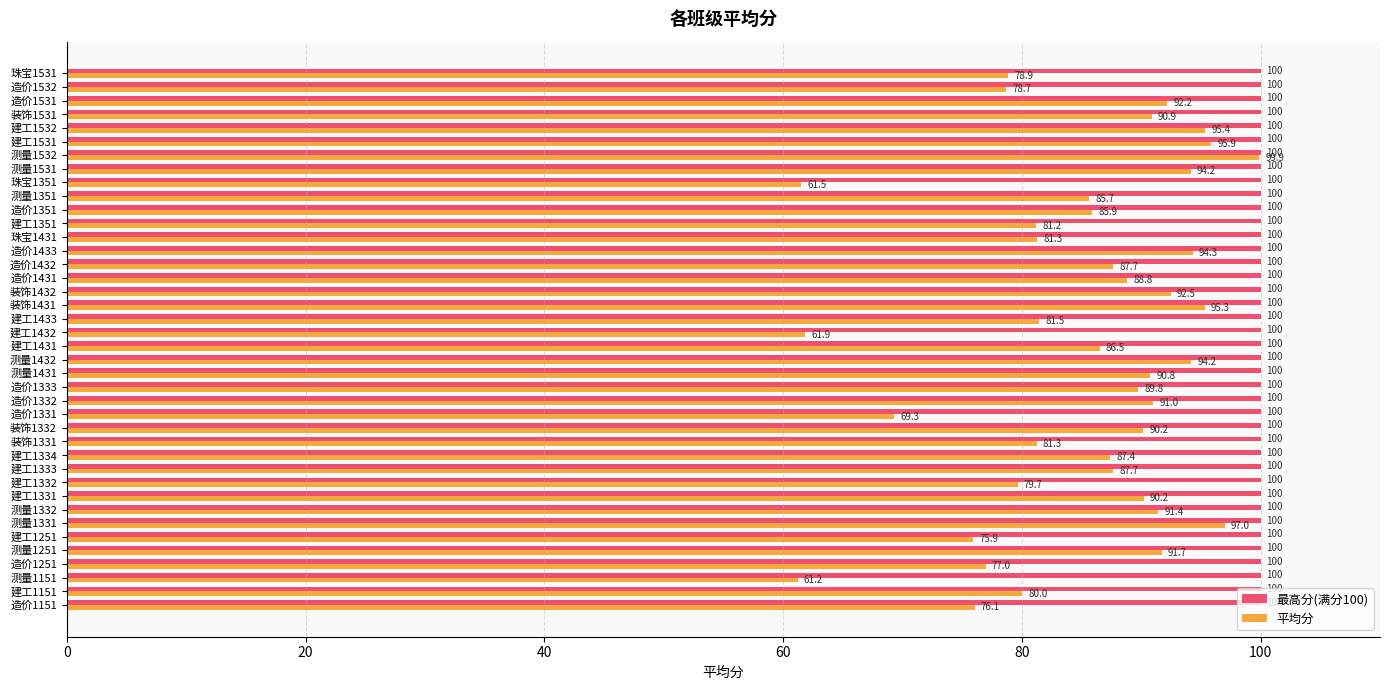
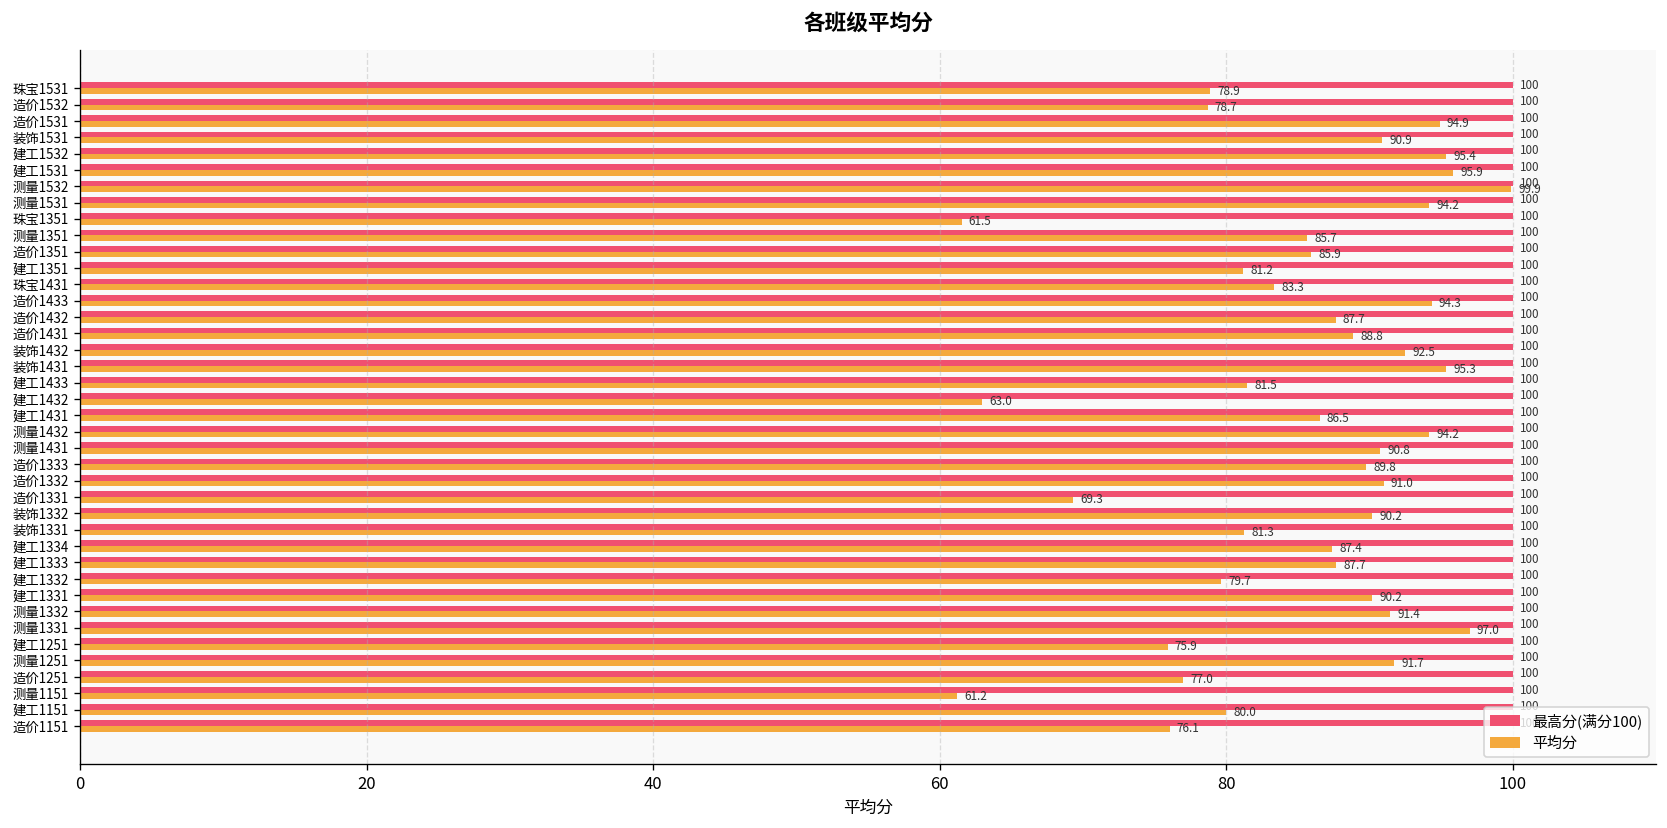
平均分, 造价1531: 92.2 -> 94.9
平均分, 珠宝1431: 81.3 -> 83.3
平均分, 建工1432: 61.9 -> 63.0
